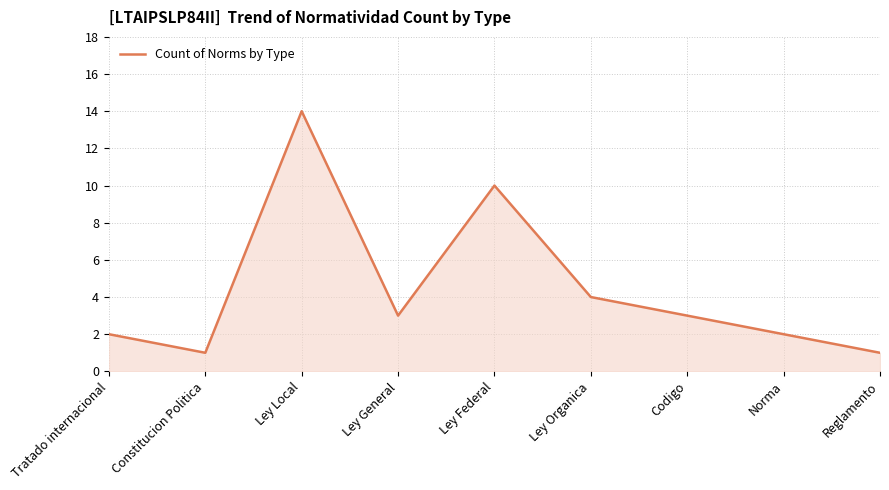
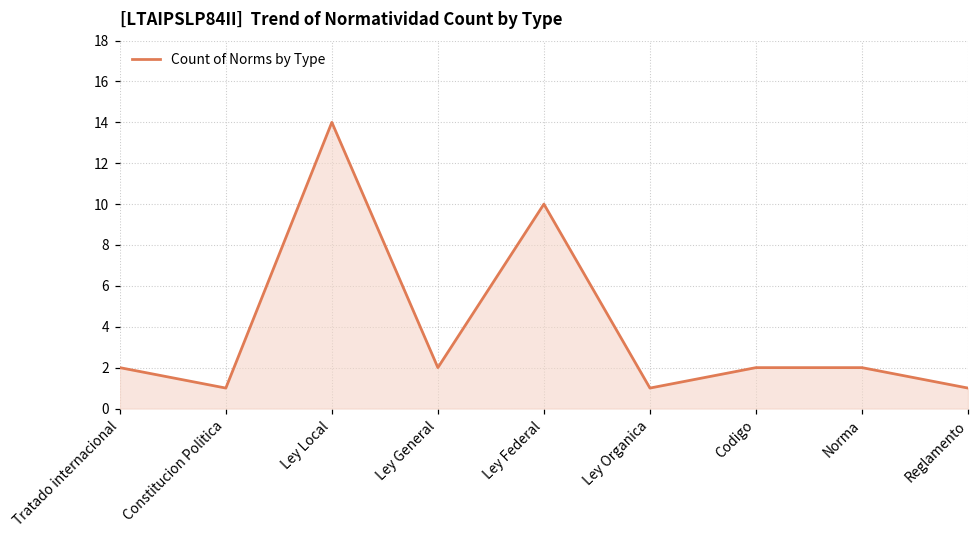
Ley General: 3 -> 2
Ley Organica: 4 -> 1
Codigo: 3 -> 2
